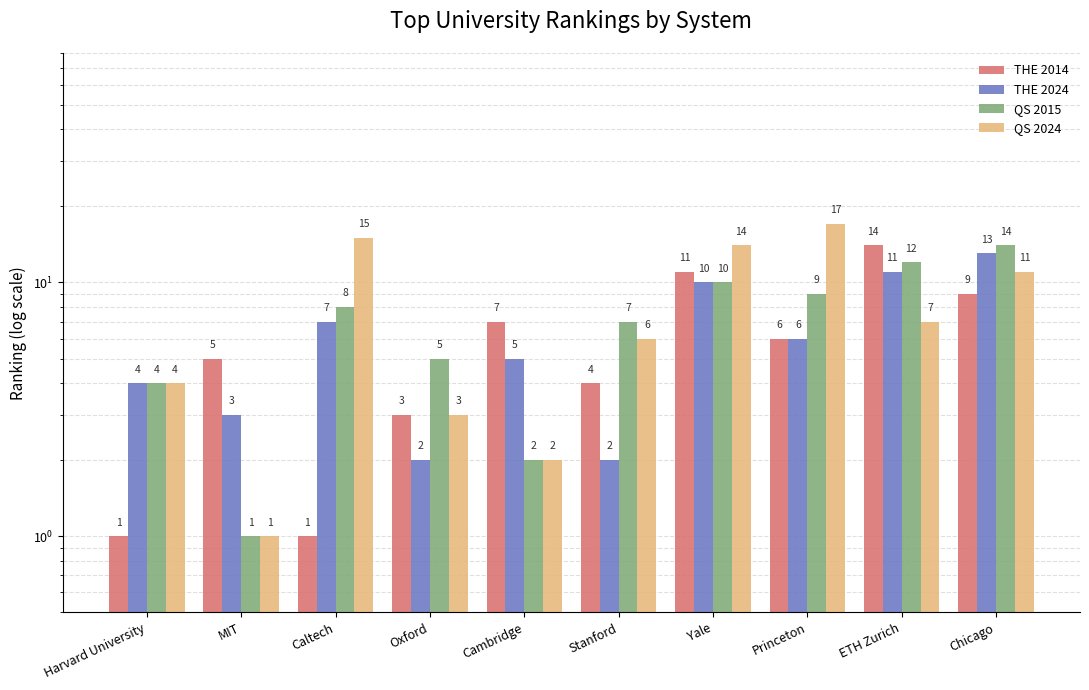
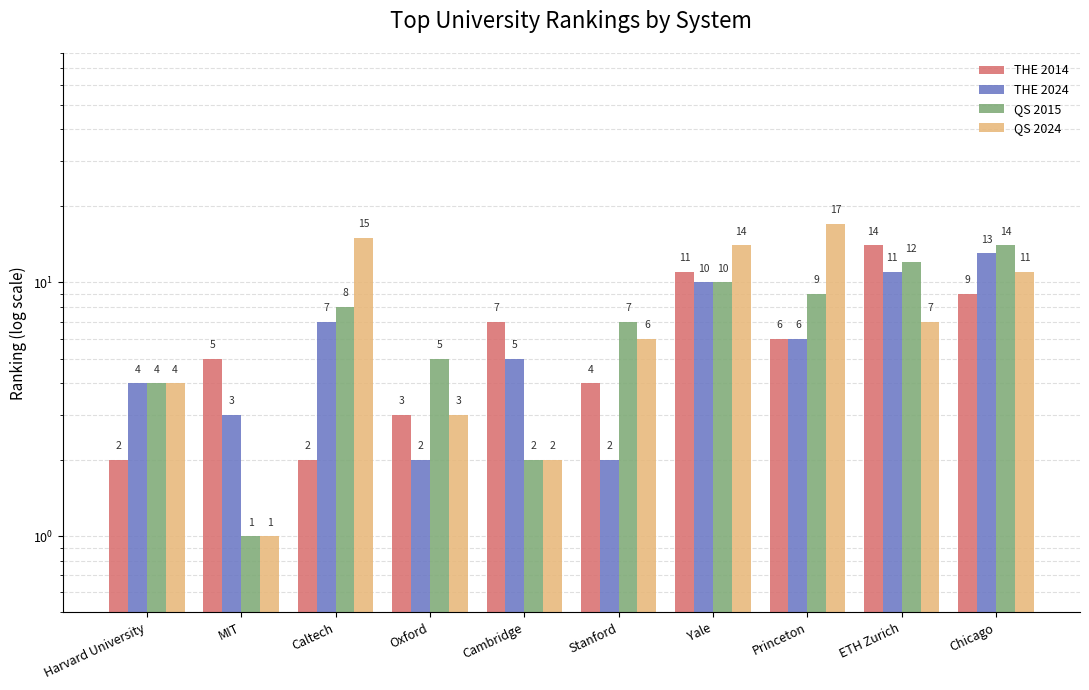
THE 2014, Harvard University: 1 -> 2
THE 2014, Caltech: 1 -> 2
